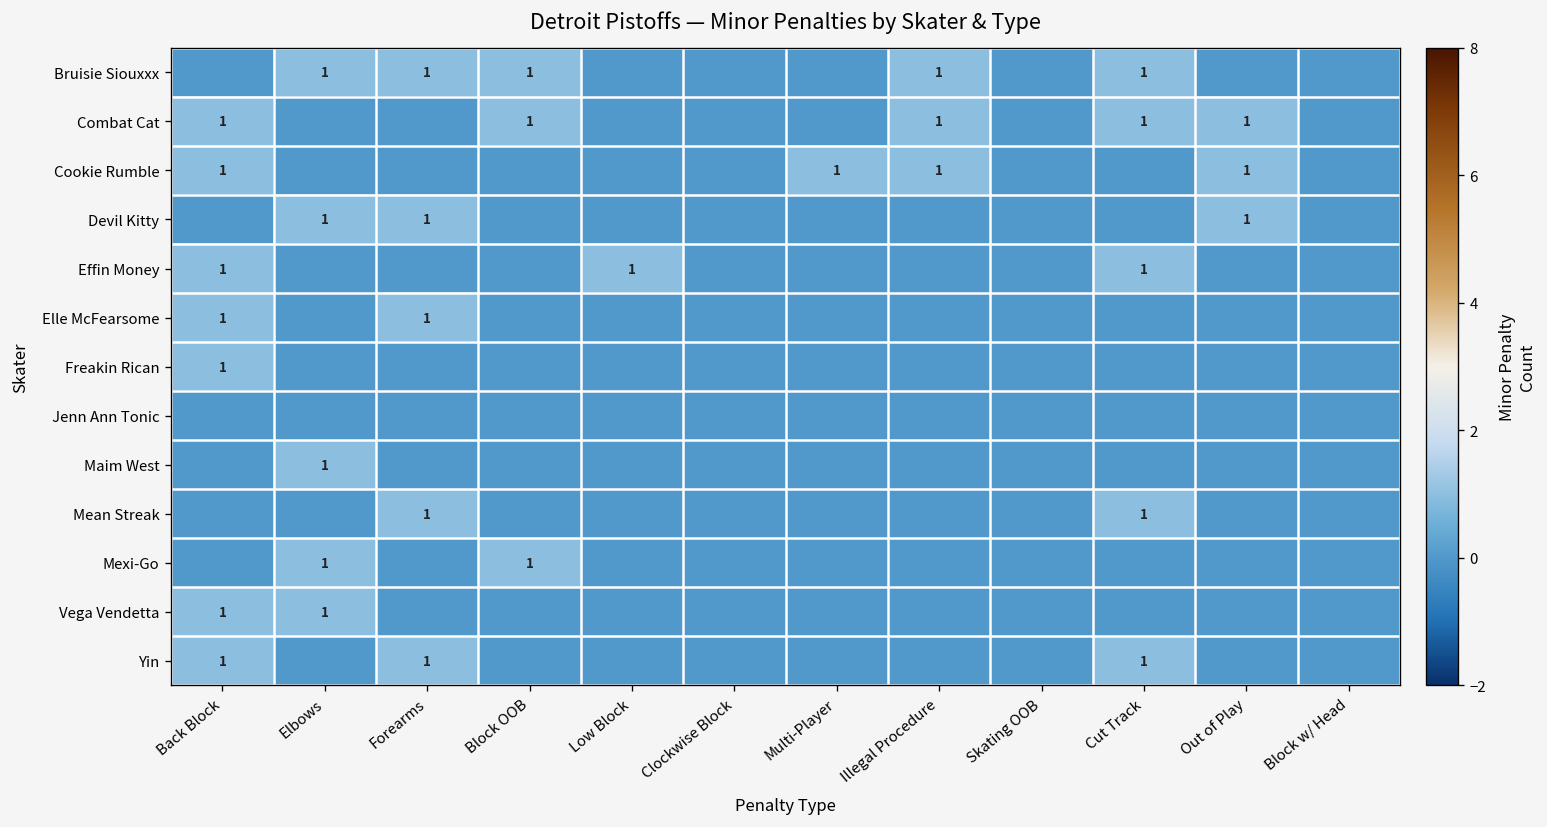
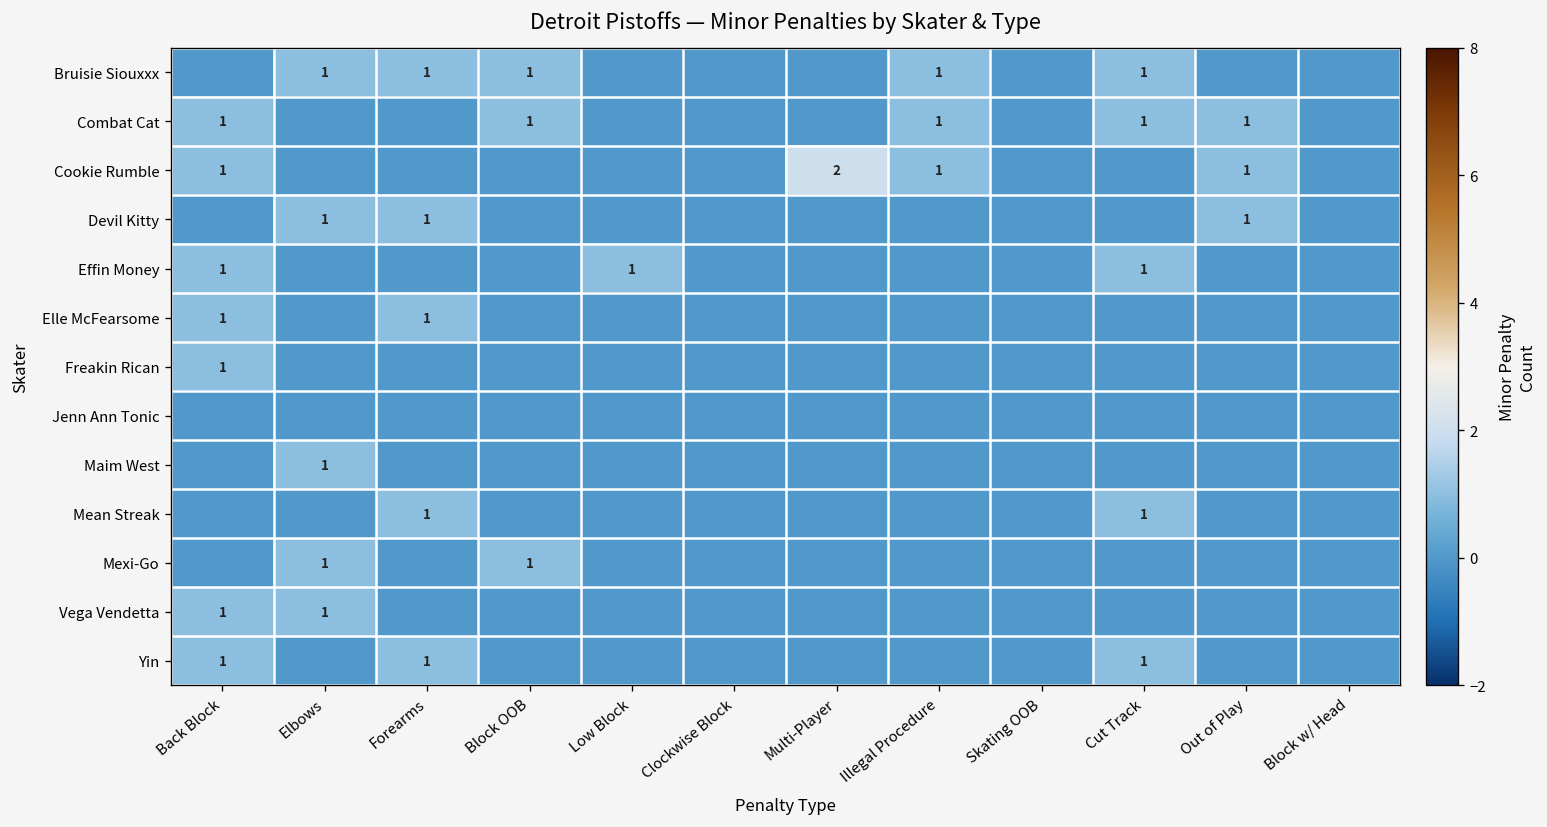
Cookie Rumble, Multi-Player: 1 -> 2
